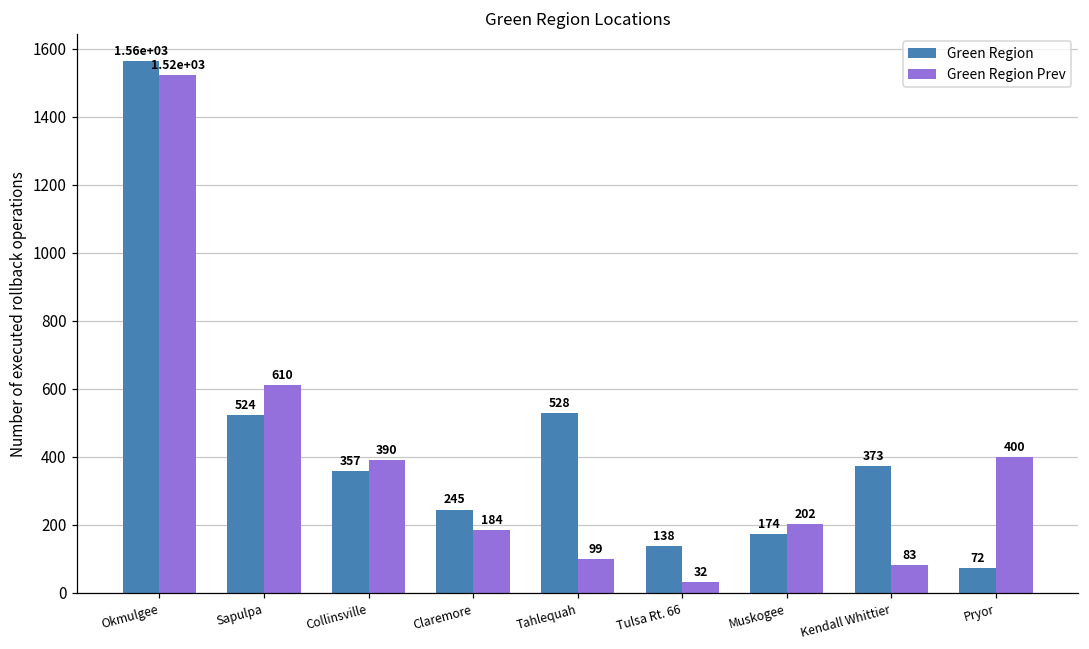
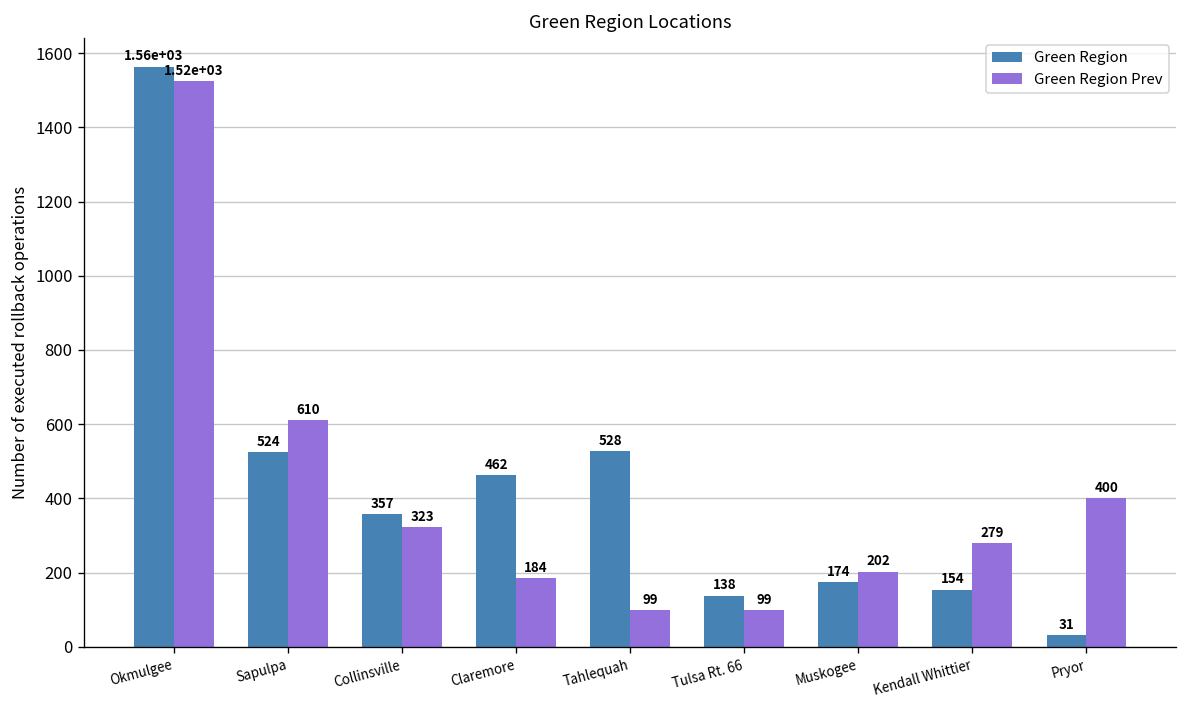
Green Region Prev, Collinsville: 390 -> 323
Green Region, Claremore: 245 -> 462
Green Region Prev, Tulsa Rt. 66: 32 -> 99
Green Region, Kendall Whittier: 373 -> 154
Green Region Prev, Kendall Whittier: 83 -> 279
Green Region, Pryor: 72 -> 31
